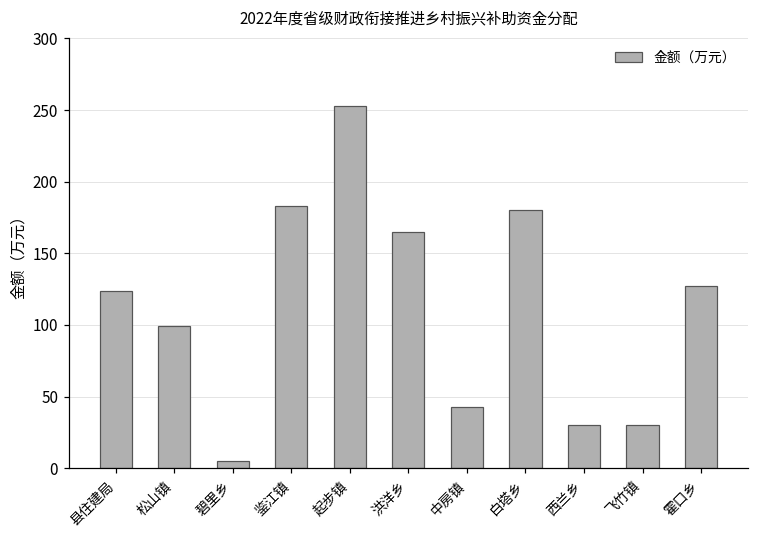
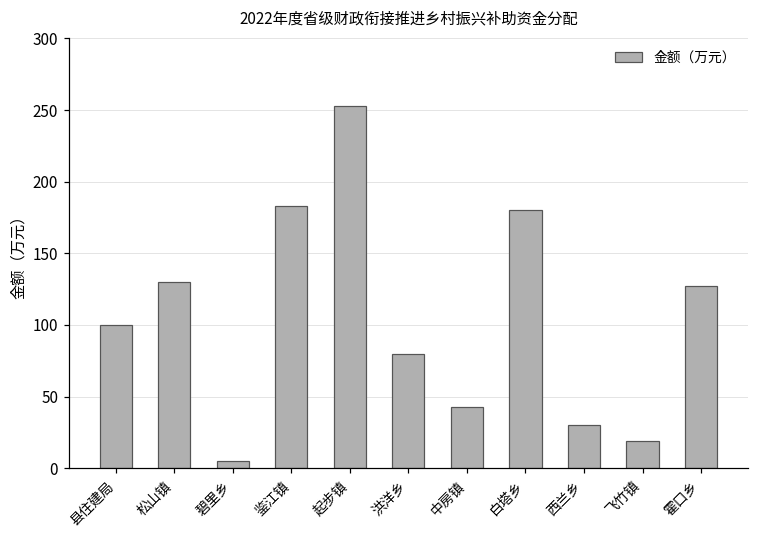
县住建局: 124 -> 100
松山镇: 99 -> 130
洪洋乡: 165 -> 80
飞竹镇: 30 -> 19
